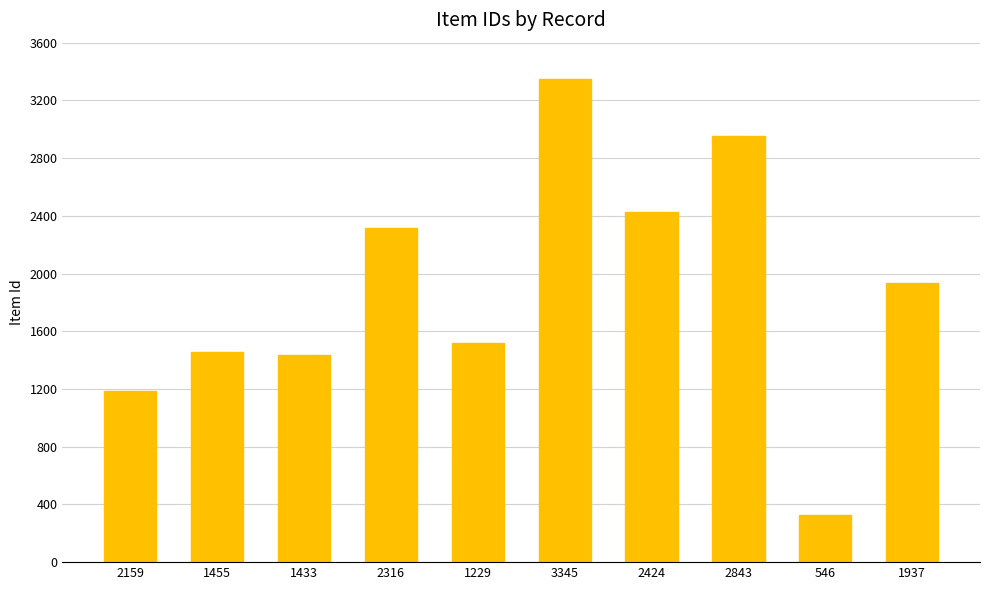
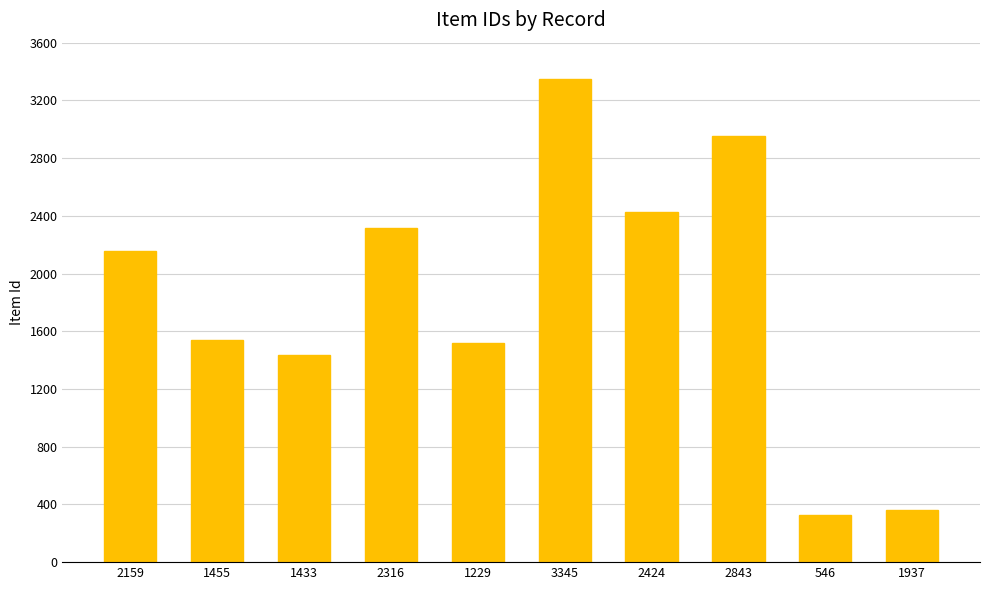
2159: 1190 -> 2160
1455: 1460 -> 1540
1937: 1940 -> 360
